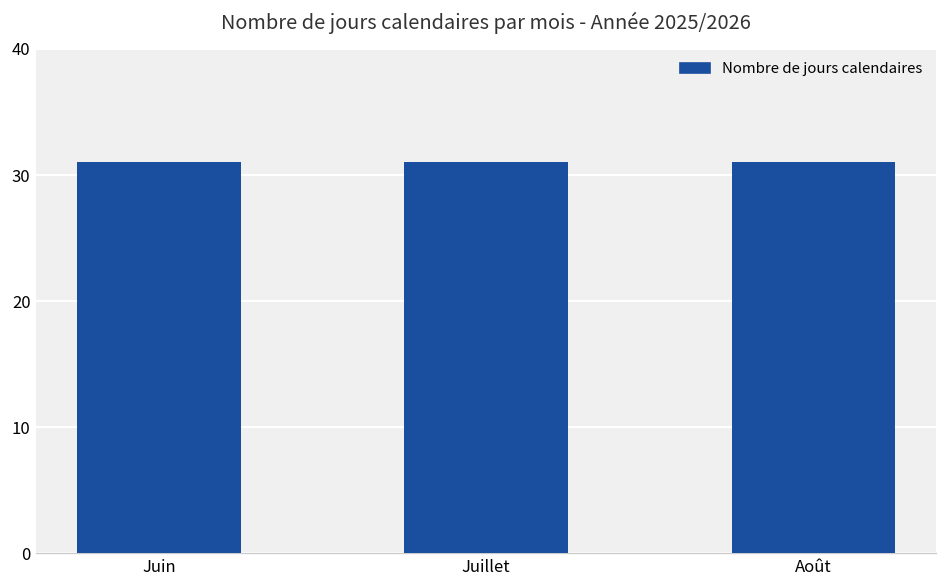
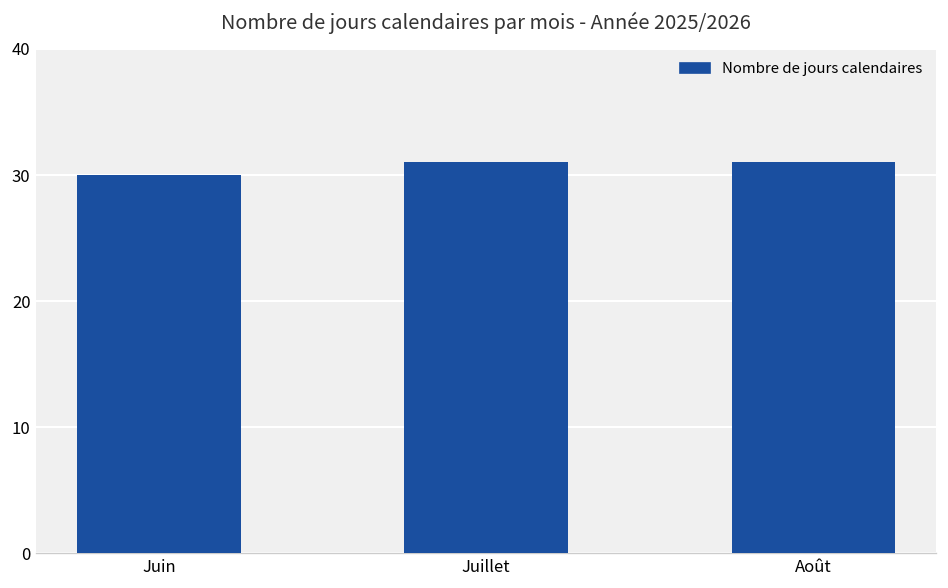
Juin: 31 -> 30
